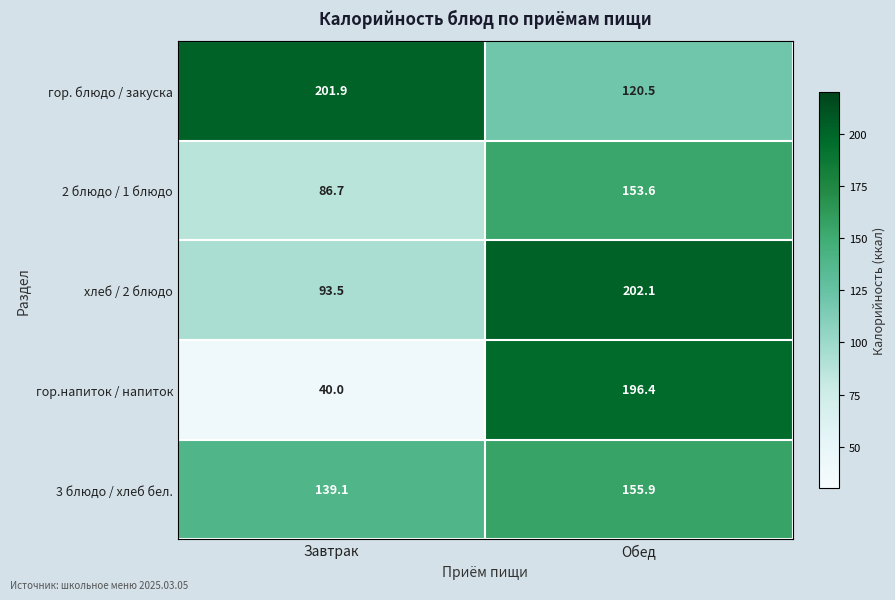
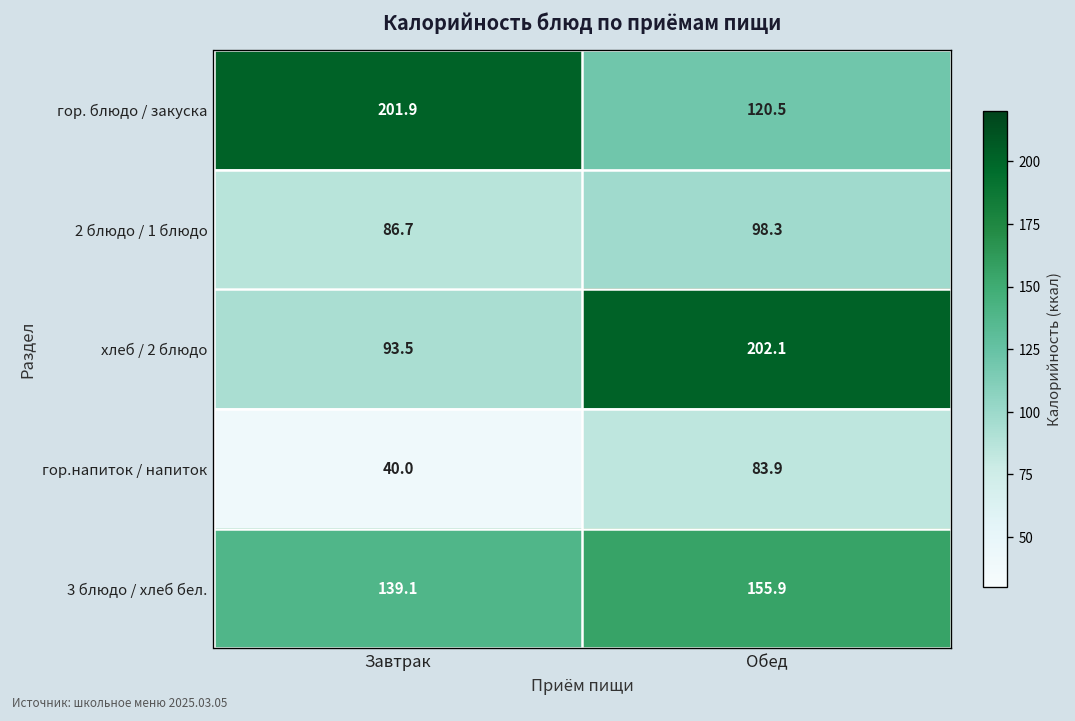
2 блюдо / 1 блюдо, Обед: 153.6 -> 98.3
гор.напиток / напиток, Обед: 196.4 -> 83.9
